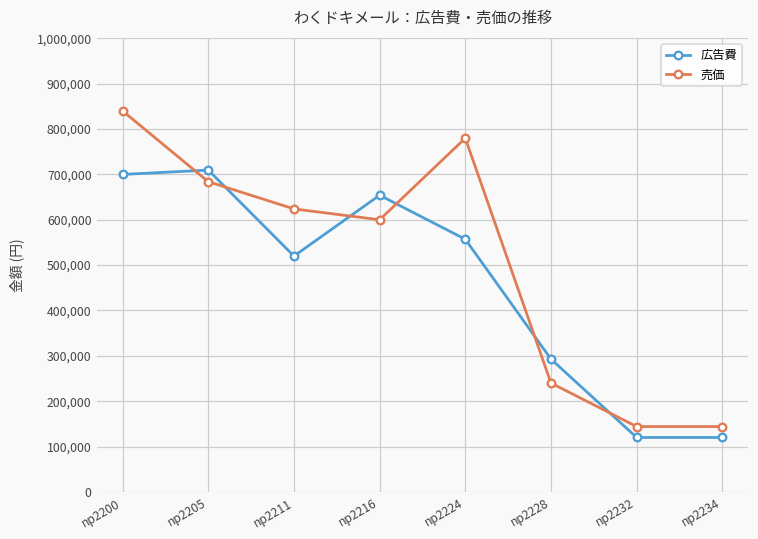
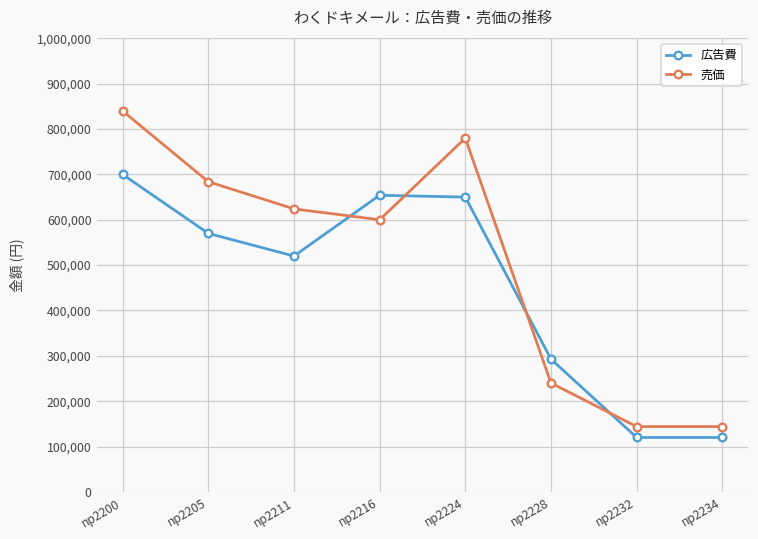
広告費, np2205: 710,000 -> 570,000
広告費, np2224: 560,000 -> 650,000
